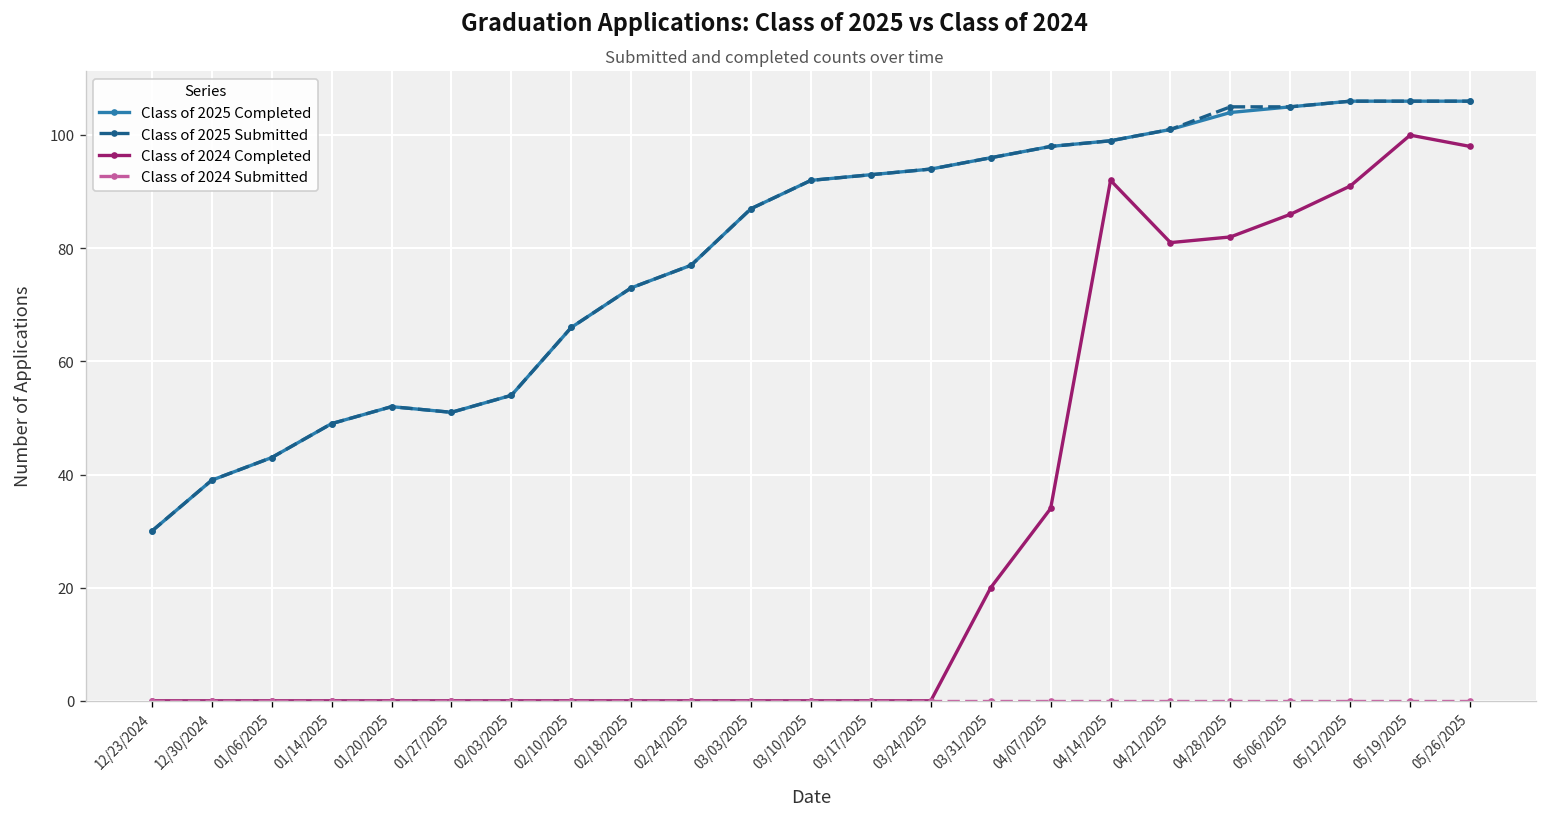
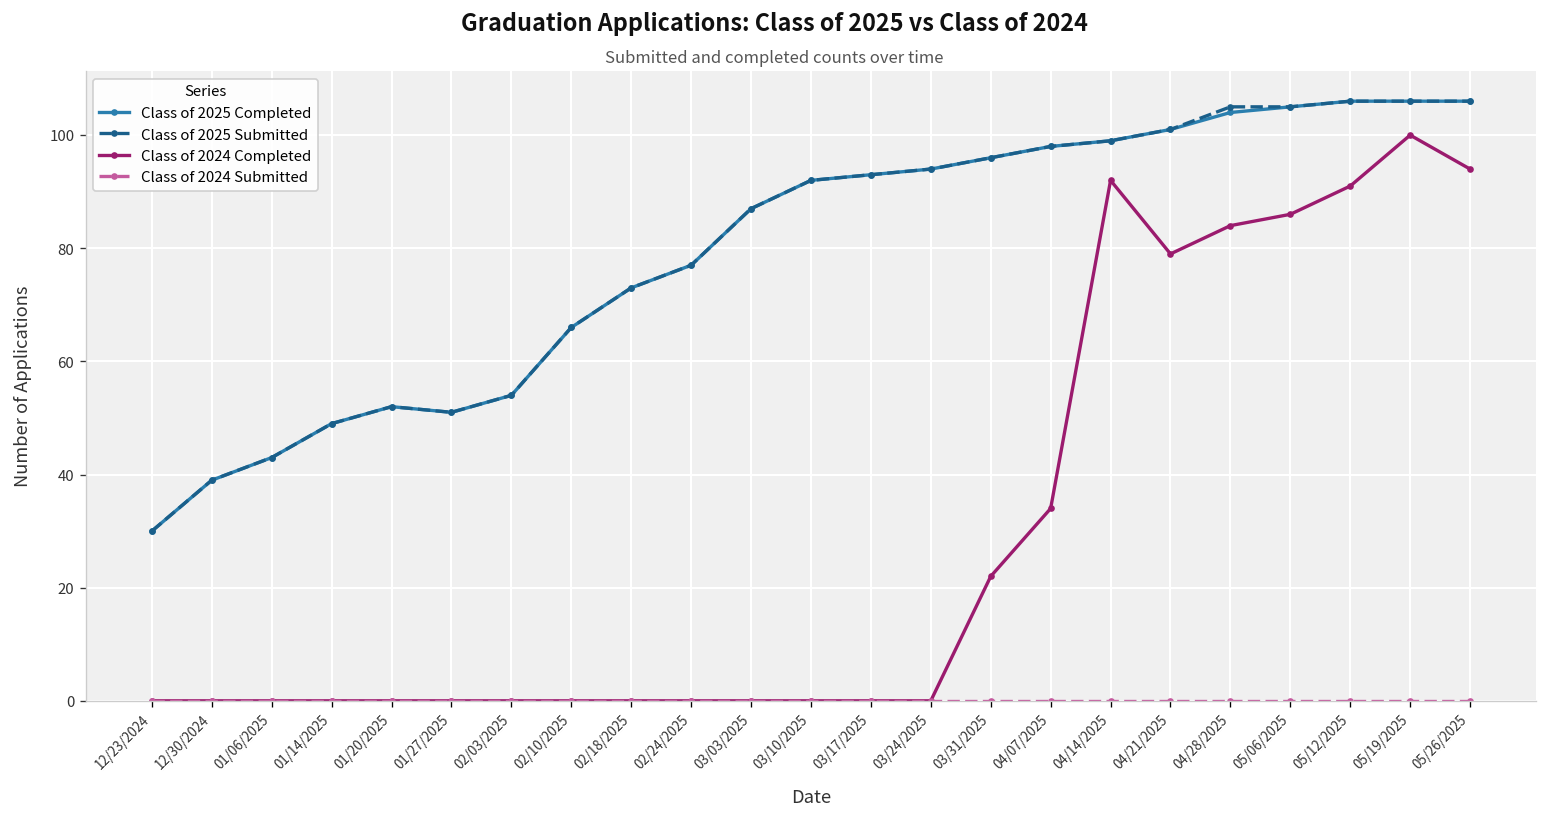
Class of 2024 Completed, 03/31/2025: 20 -> 22
Class of 2024 Completed, 04/21/2025: 81 -> 79
Class of 2024 Completed, 04/28/2025: 82 -> 84
Class of 2024 Completed, 05/26/2025: 98 -> 94
